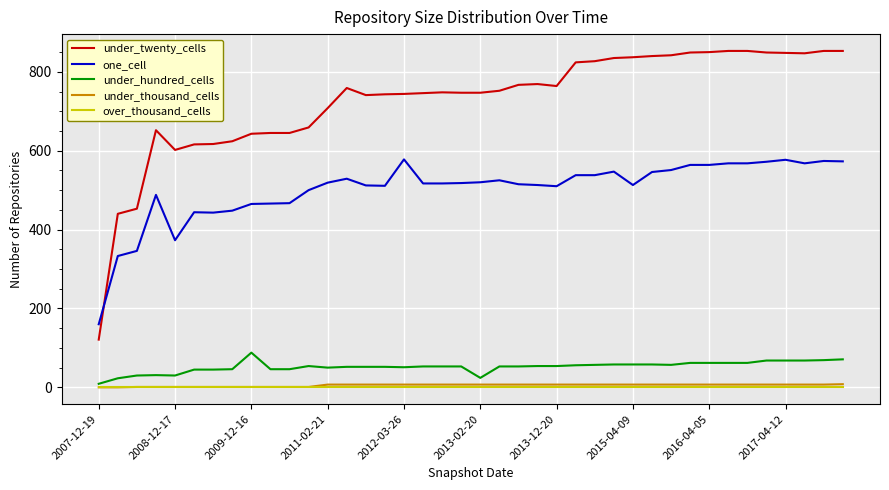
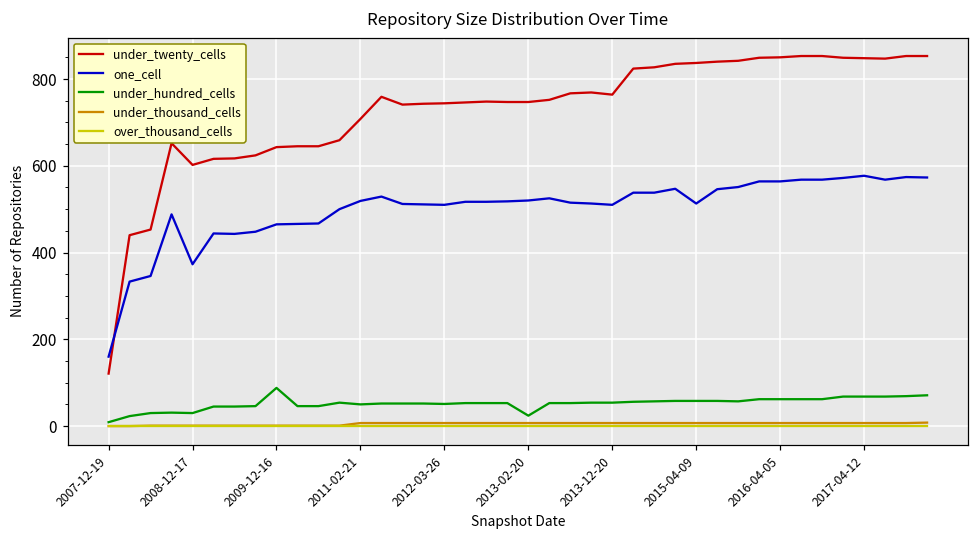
one_cell, 2012-03-26: 580 -> 510
